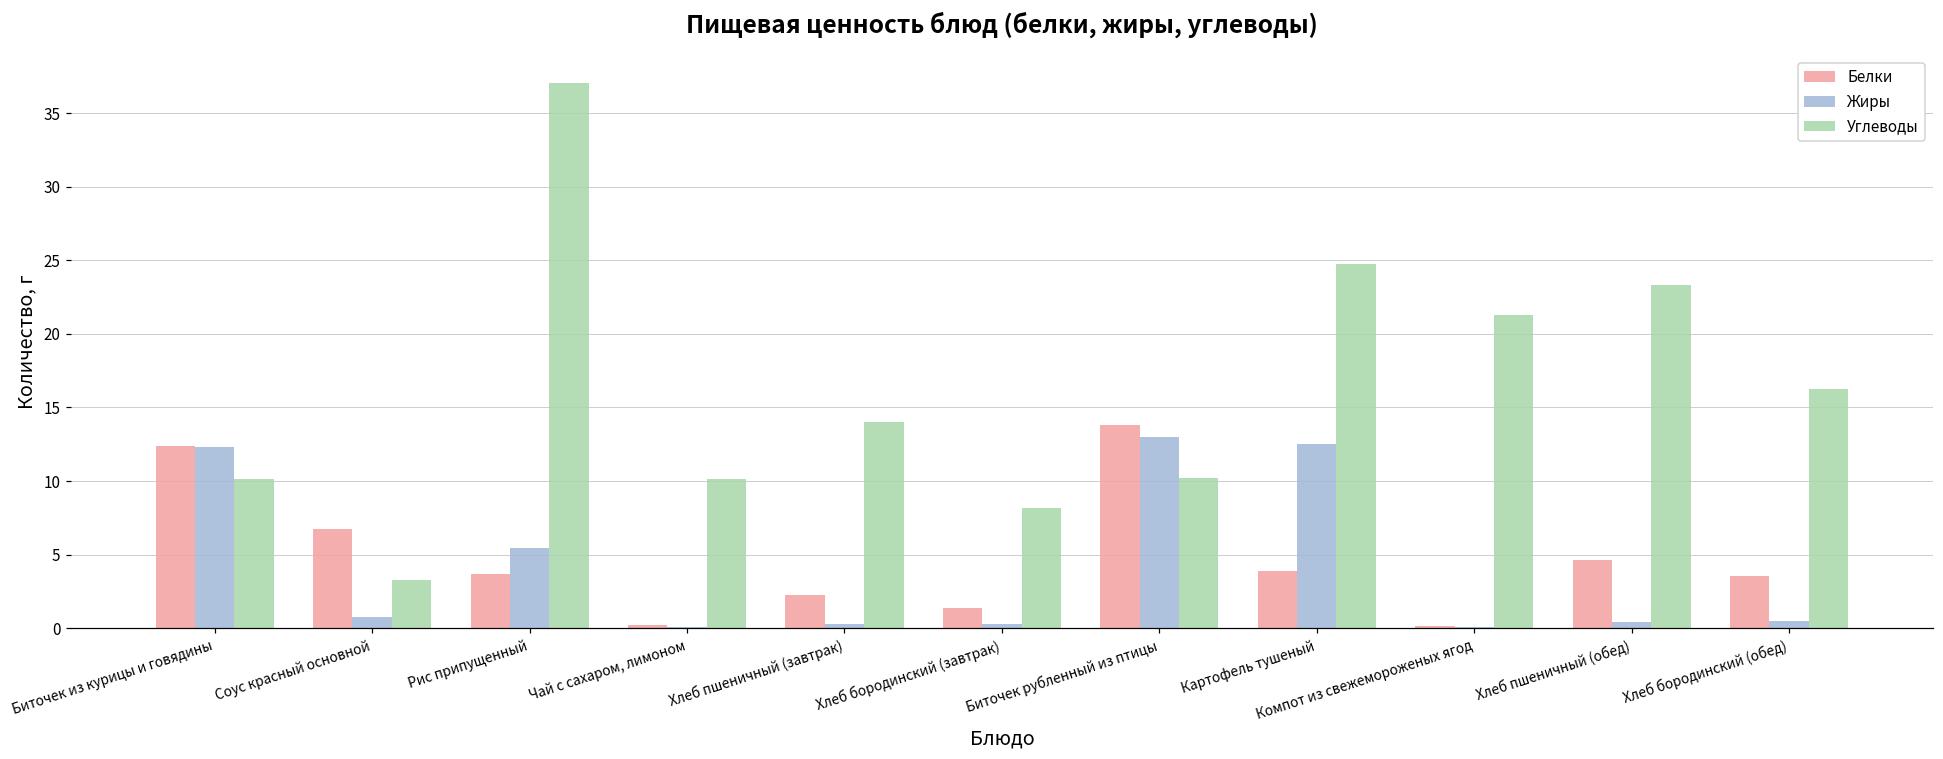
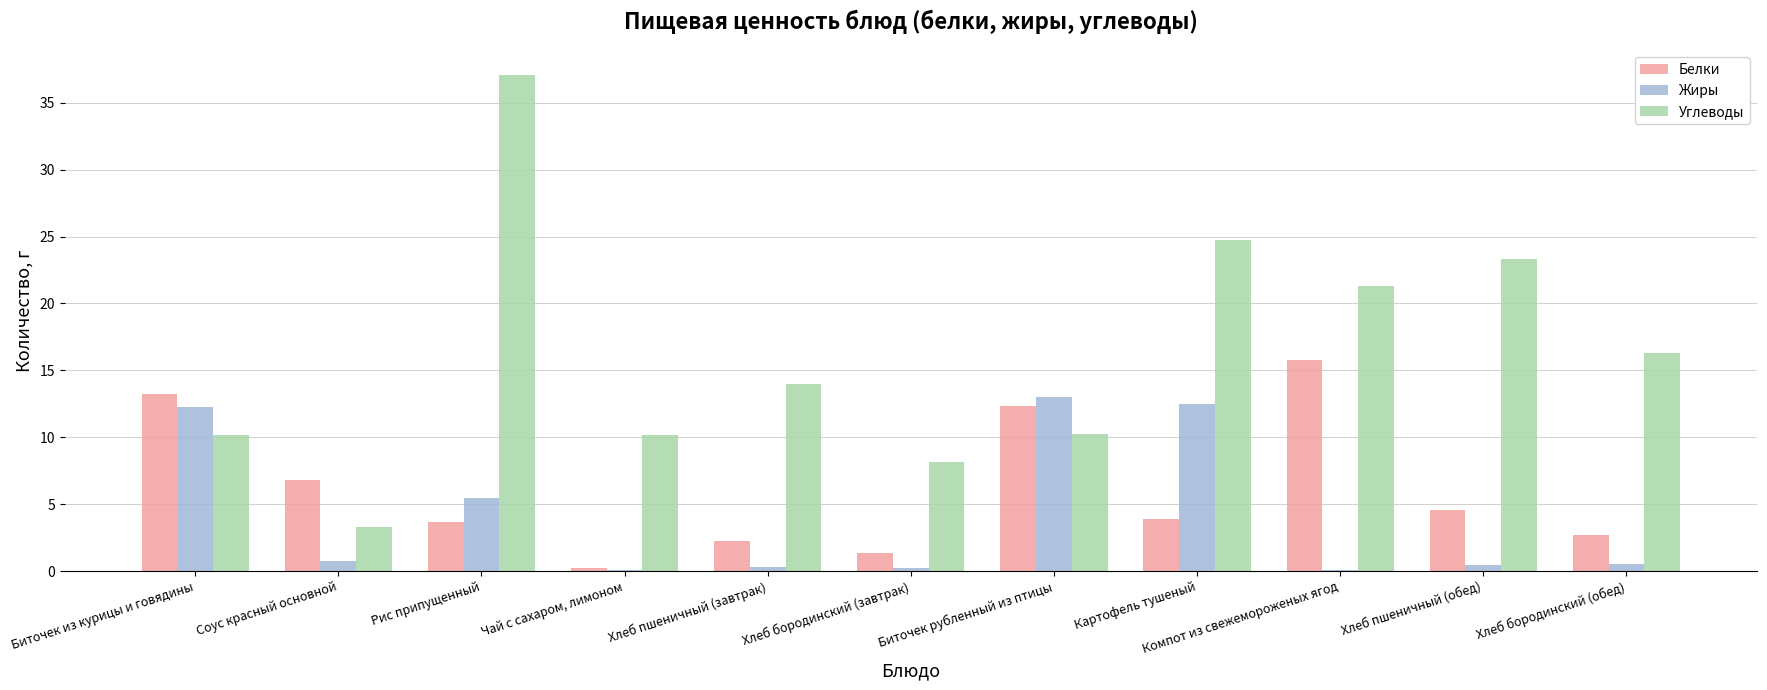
Белки, Биточек из курицы и говядины: 12.4 -> 13.3
Белки, Биточек рубленный из птицы: 13.8 -> 12.4
Белки, Компот из свежемороженых ягод: 0.2 -> 15.8
Белки, Хлеб бородинский (обед): 3.6 -> 2.7
